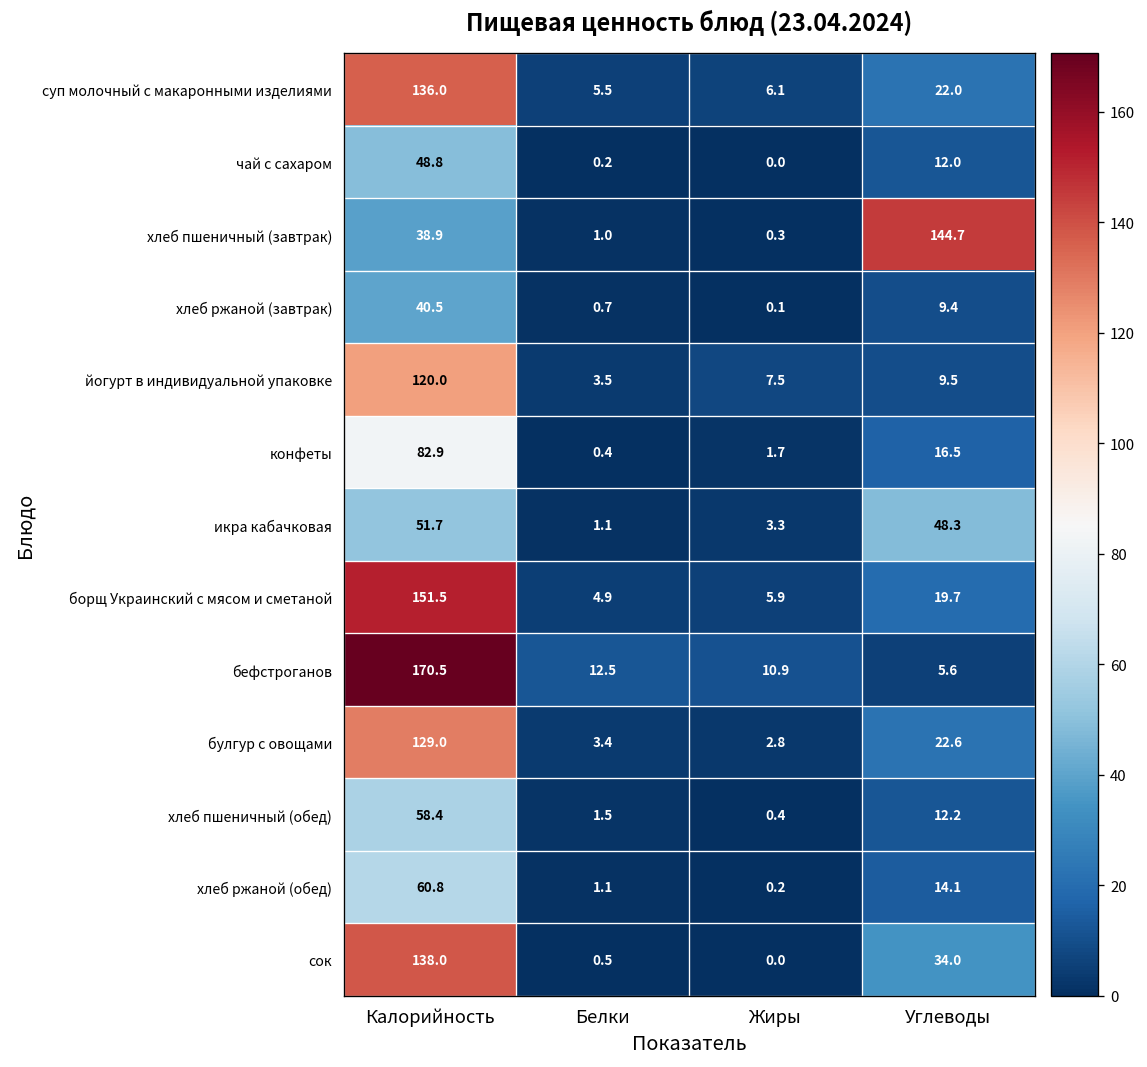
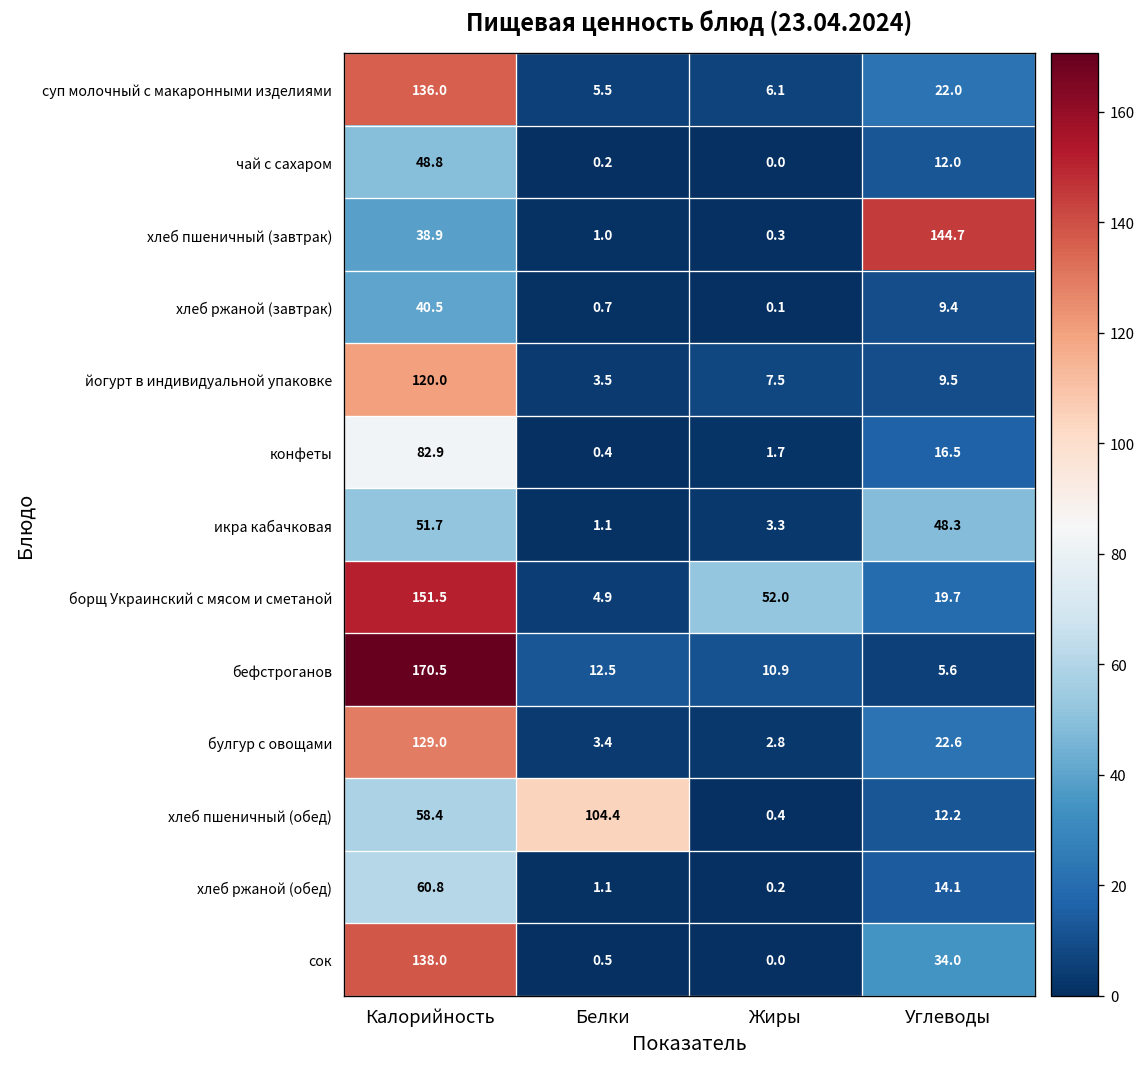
борщ Украинский с мясом и сметаной, Жиры: 5.9 -> 52.0
хлеб пшеничный (обед), Белки: 1.5 -> 104.4
